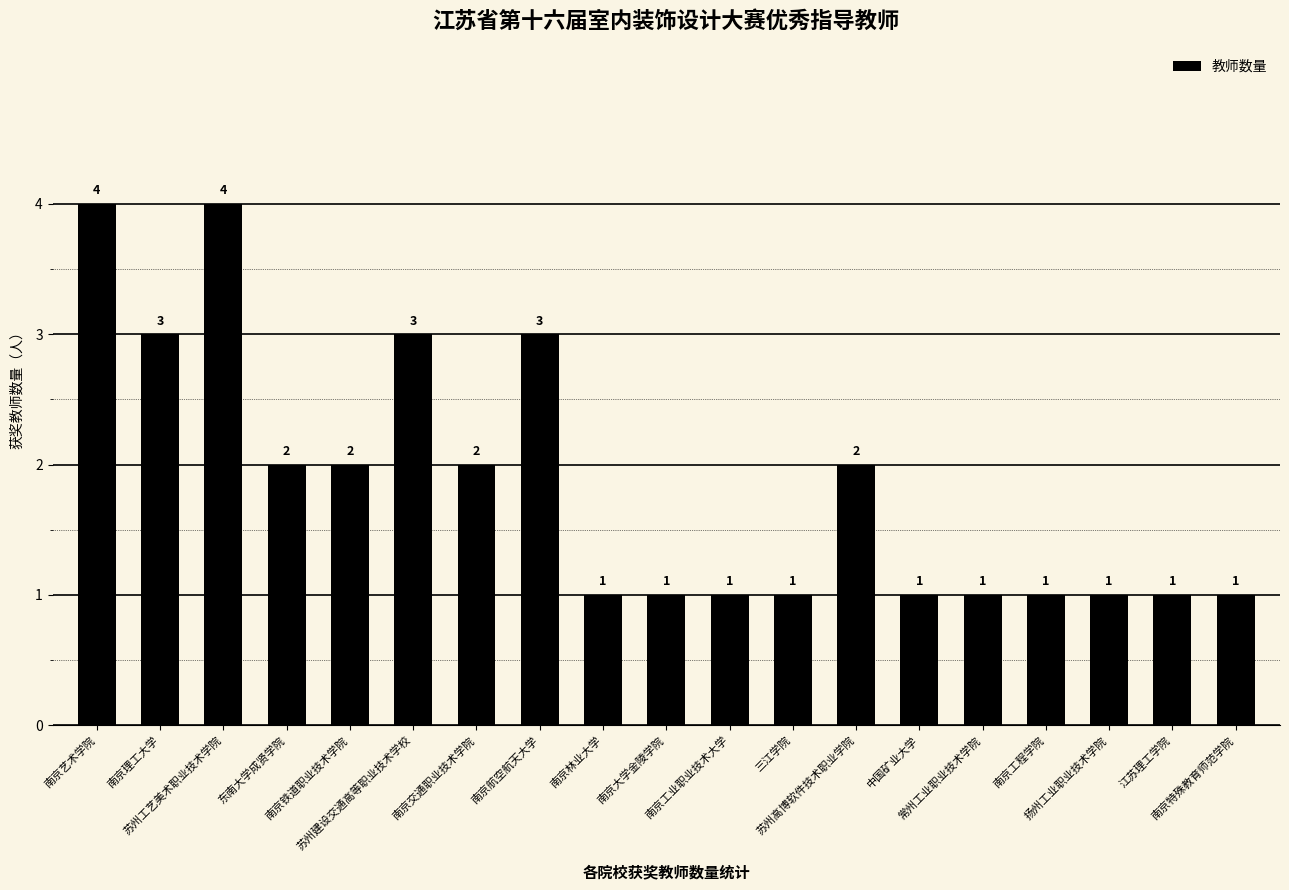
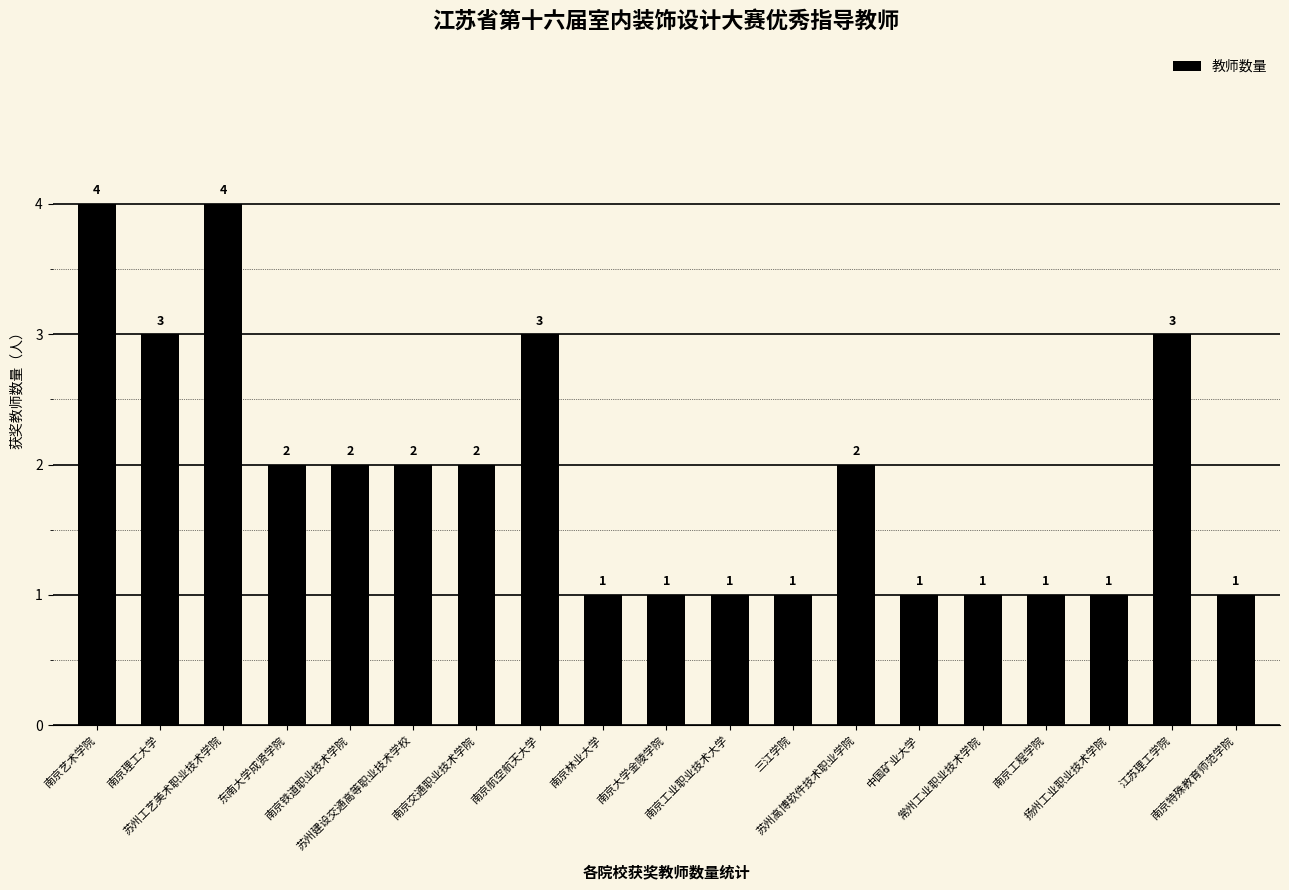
苏州建设交通高等职业技术学校: 3 -> 2
江苏理工学院: 1 -> 3
